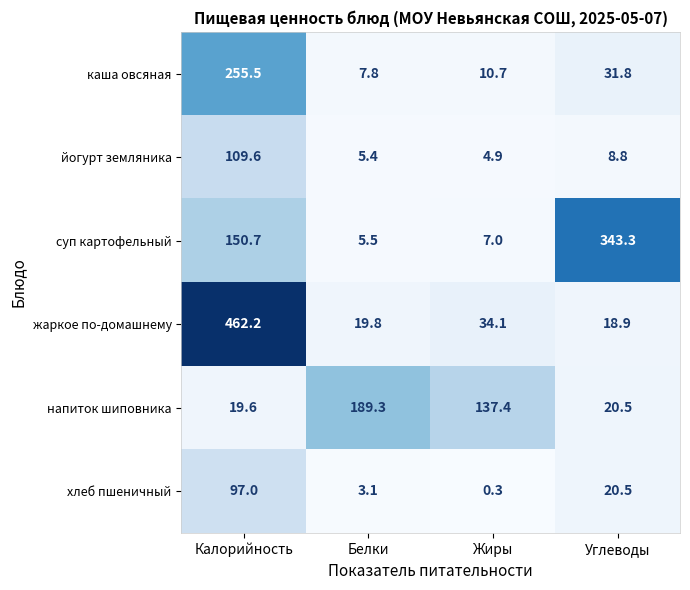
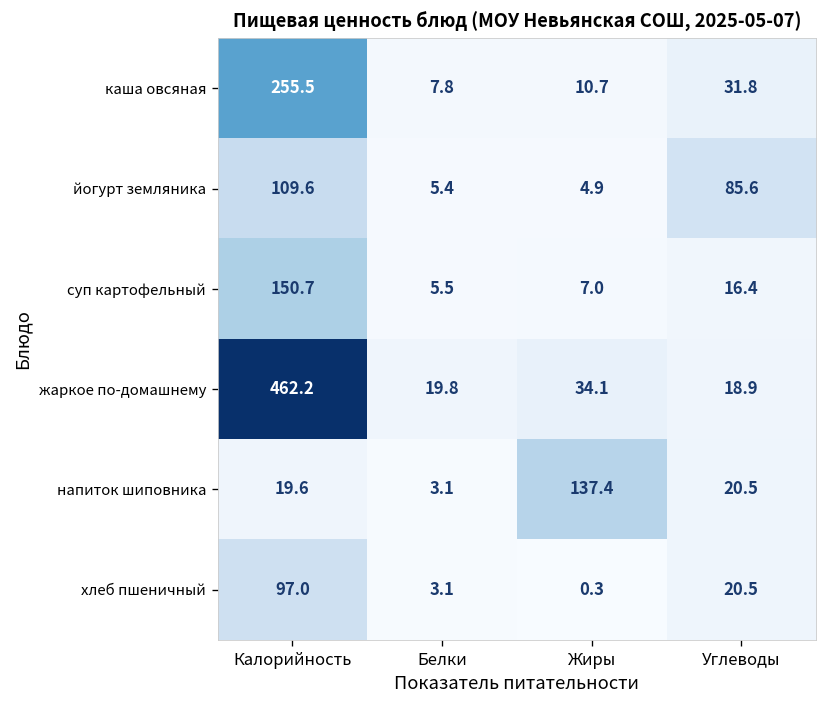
йогурт земляника, Углеводы: 8.8 -> 85.6
суп картофельный, Углеводы: 343.3 -> 16.4
напиток шиповника, Белки: 189.3 -> 3.1
